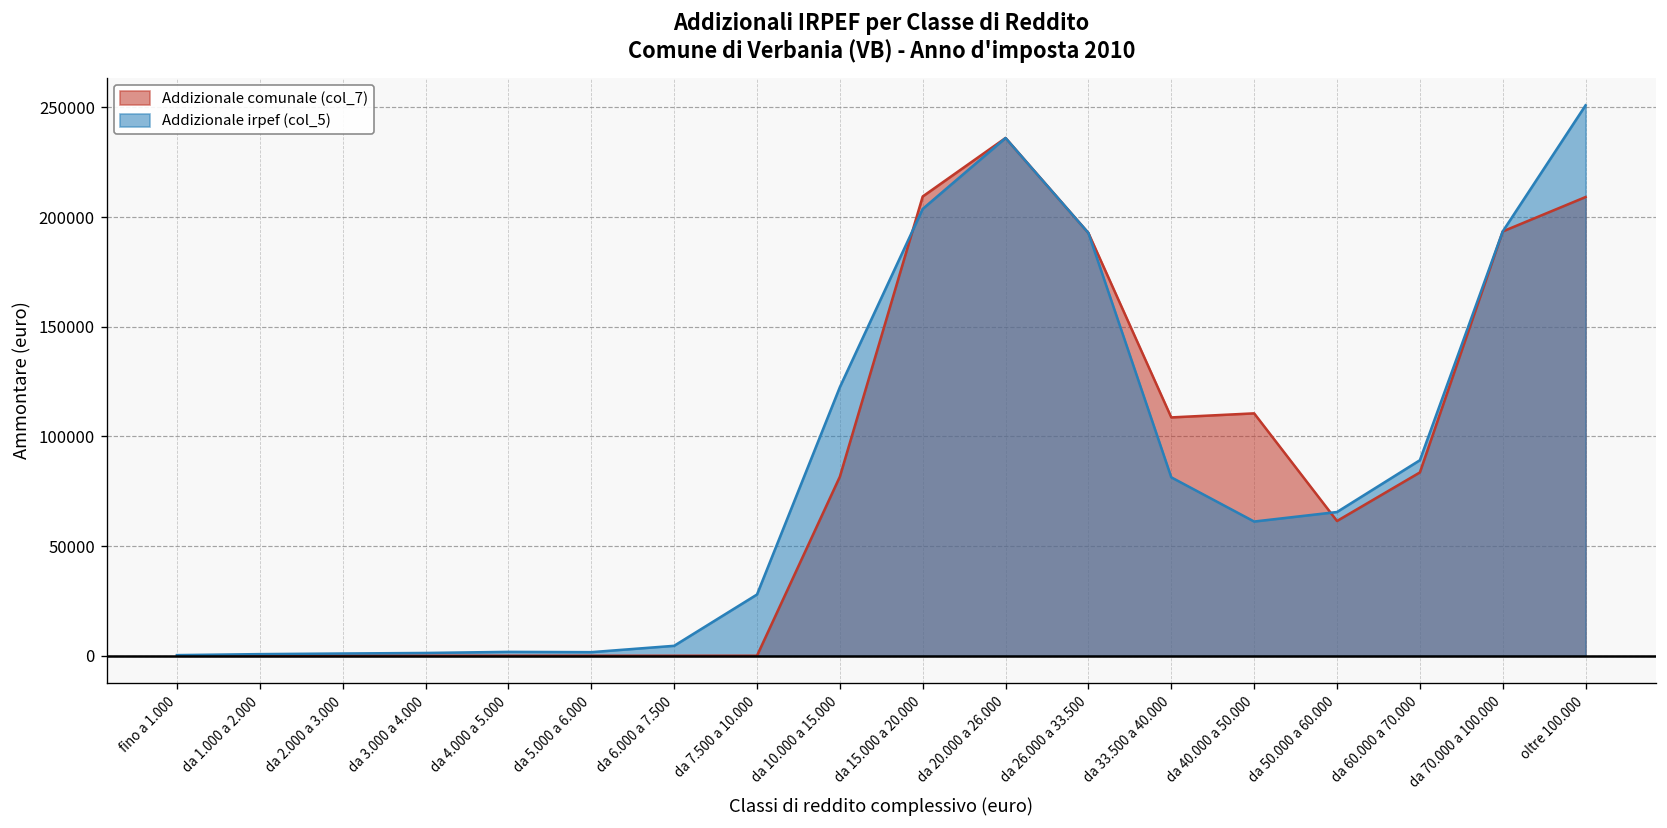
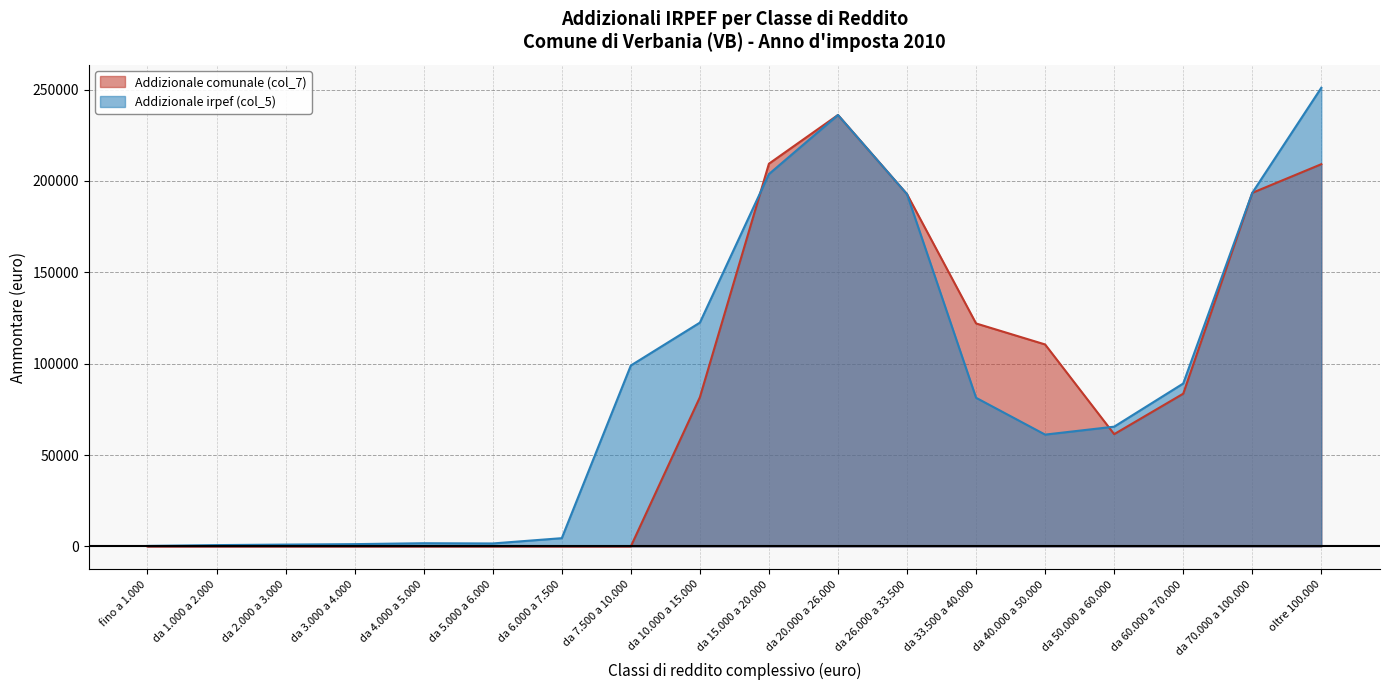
Addizionale irpef (col_5), da 7.500 a 10.000: 28000 -> 99000
Addizionale comunale (col_7), da 33.500 a 40.000: 109000 -> 122000
